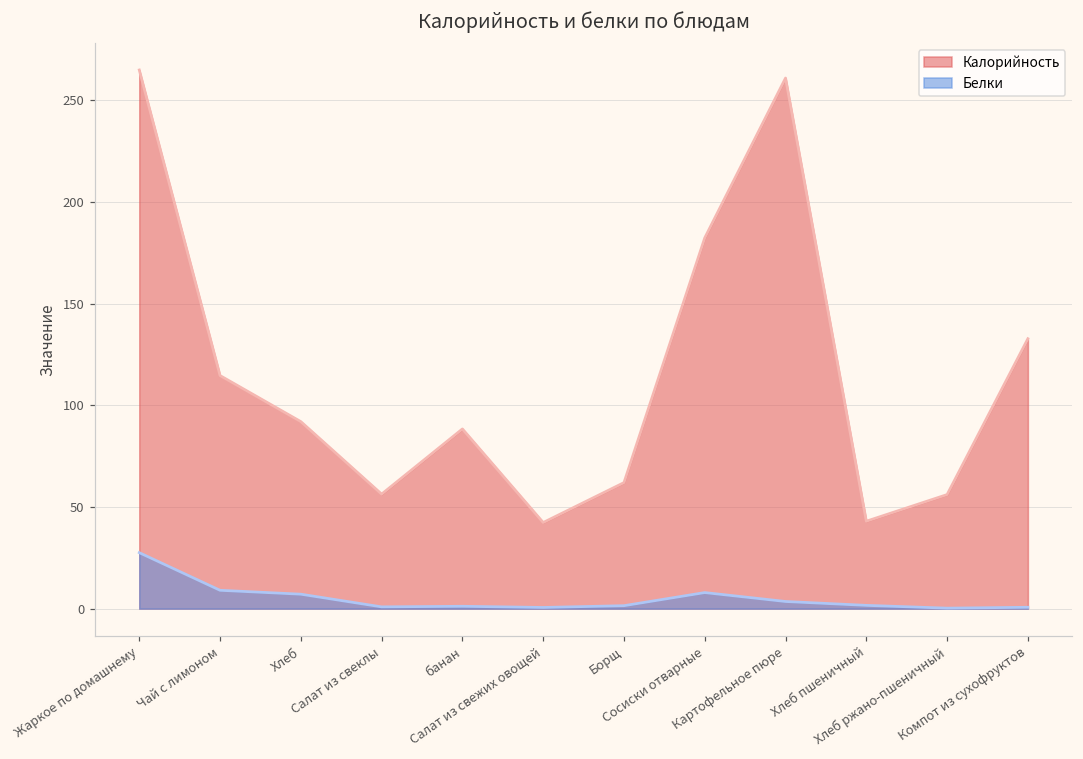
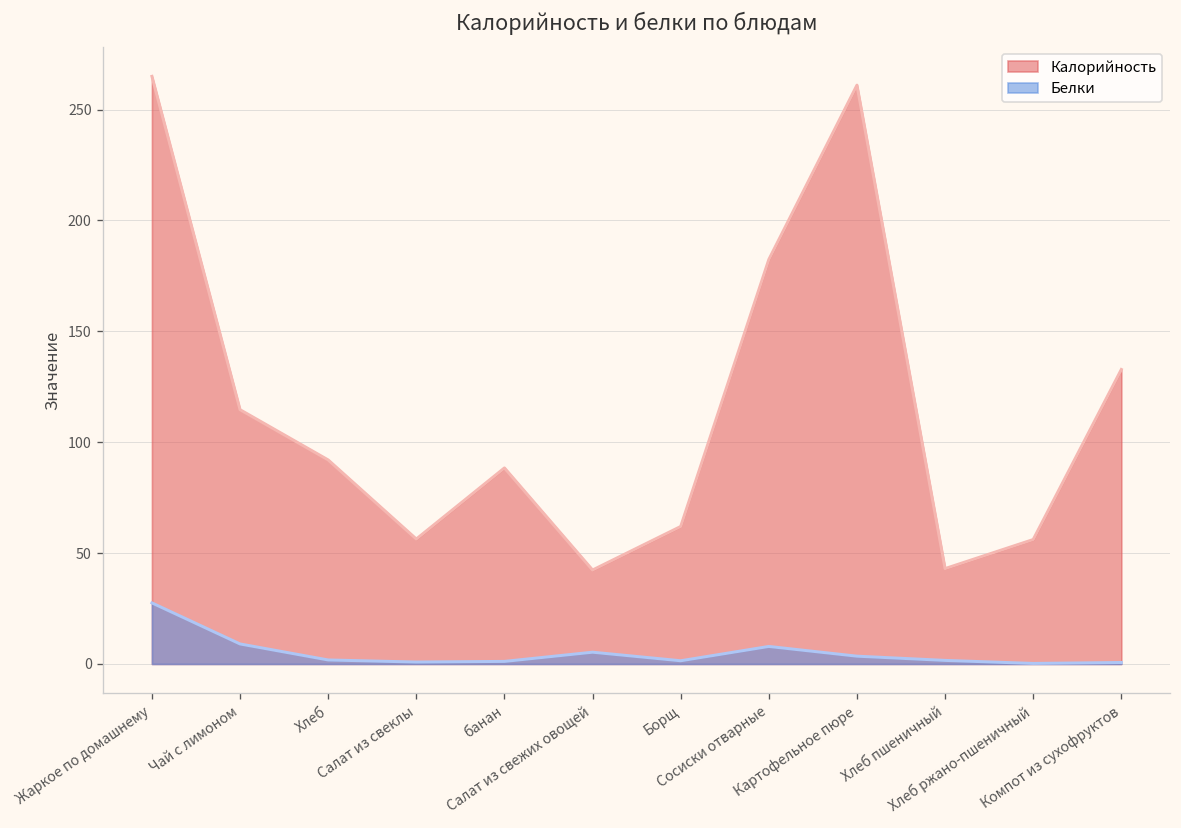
Белки, Хлеб: 7 -> 2
Белки, Салат из свежих овощей: 1 -> 5
